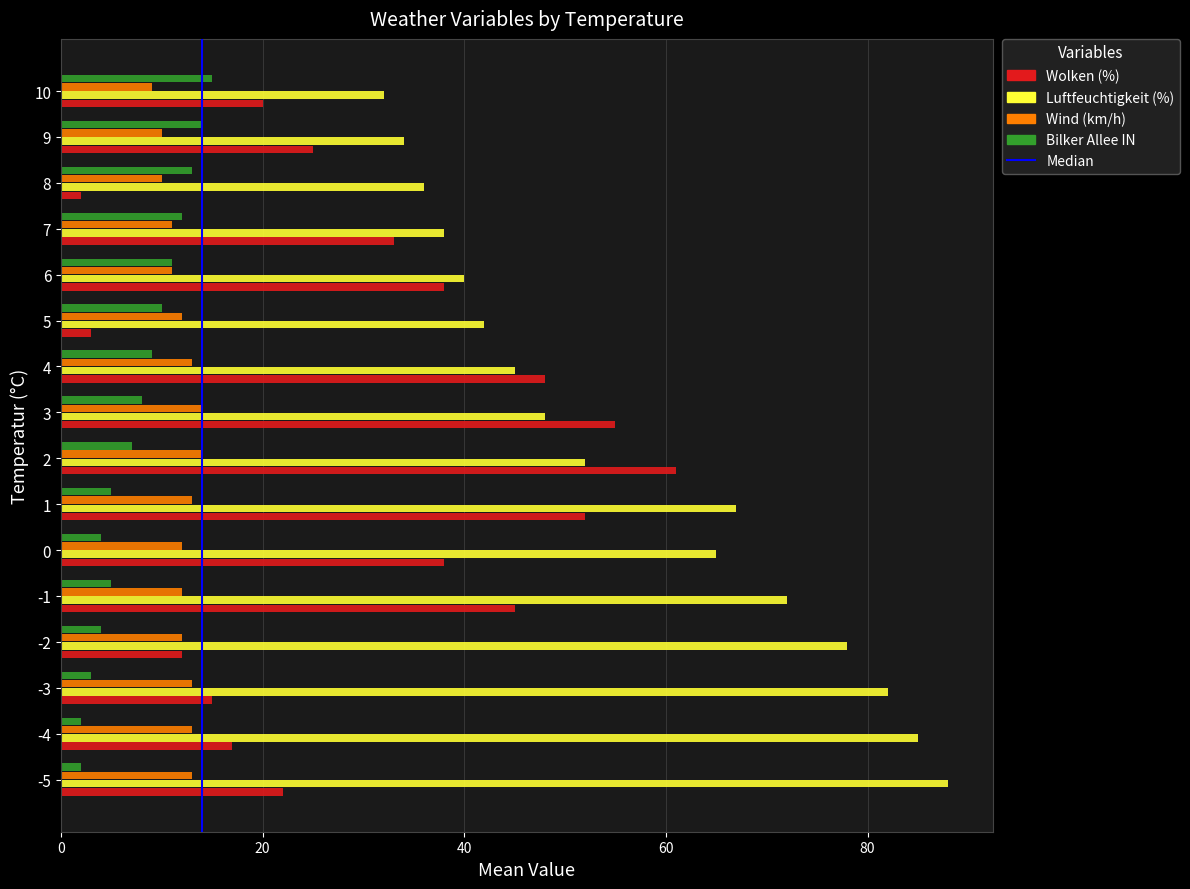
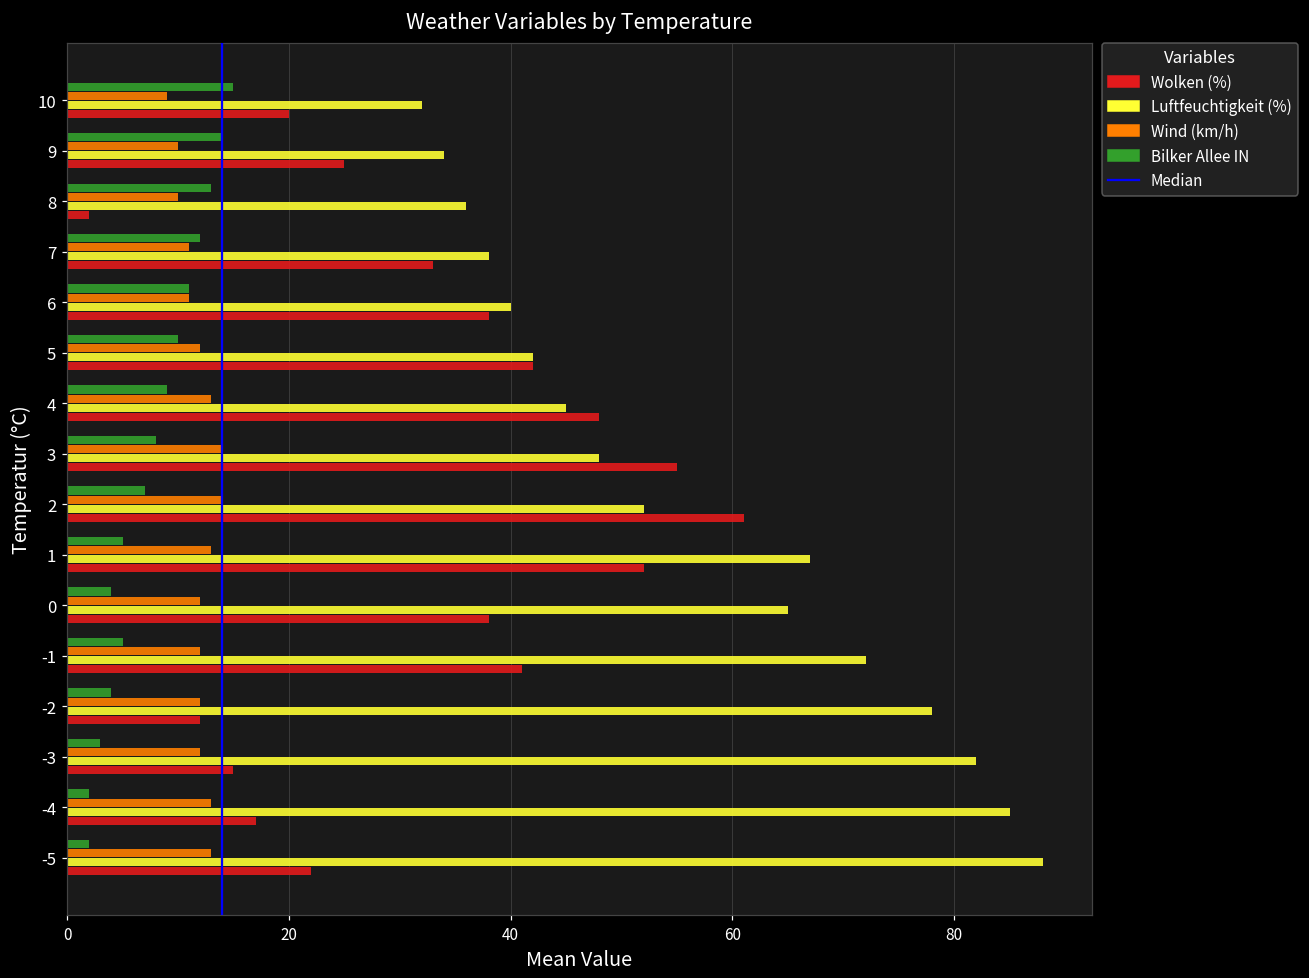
Wolken (%), 5: 3 -> 42
Wolken (%), -1: 45 -> 41
Wind (km/h), -3: 13 -> 12
